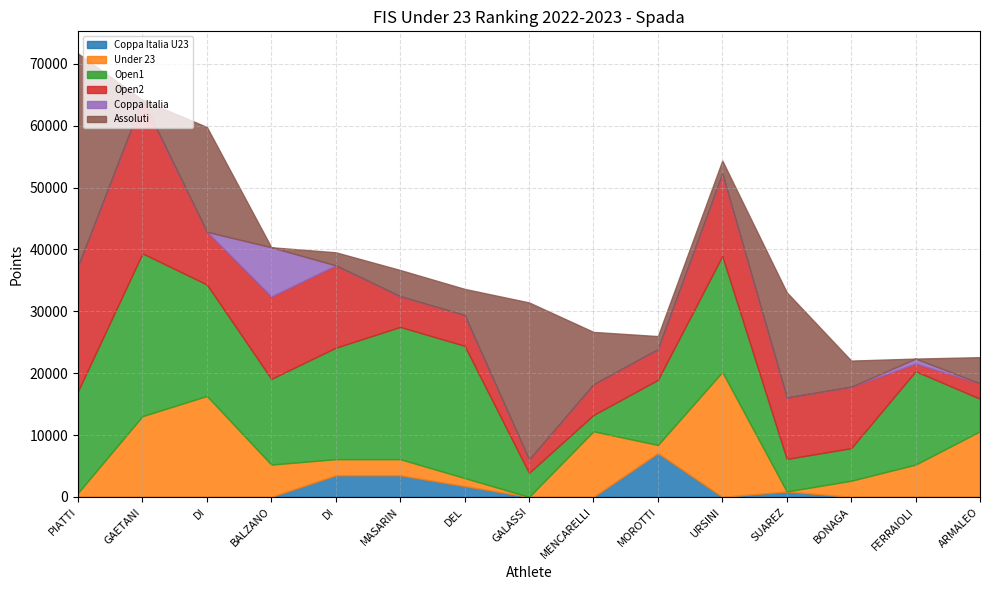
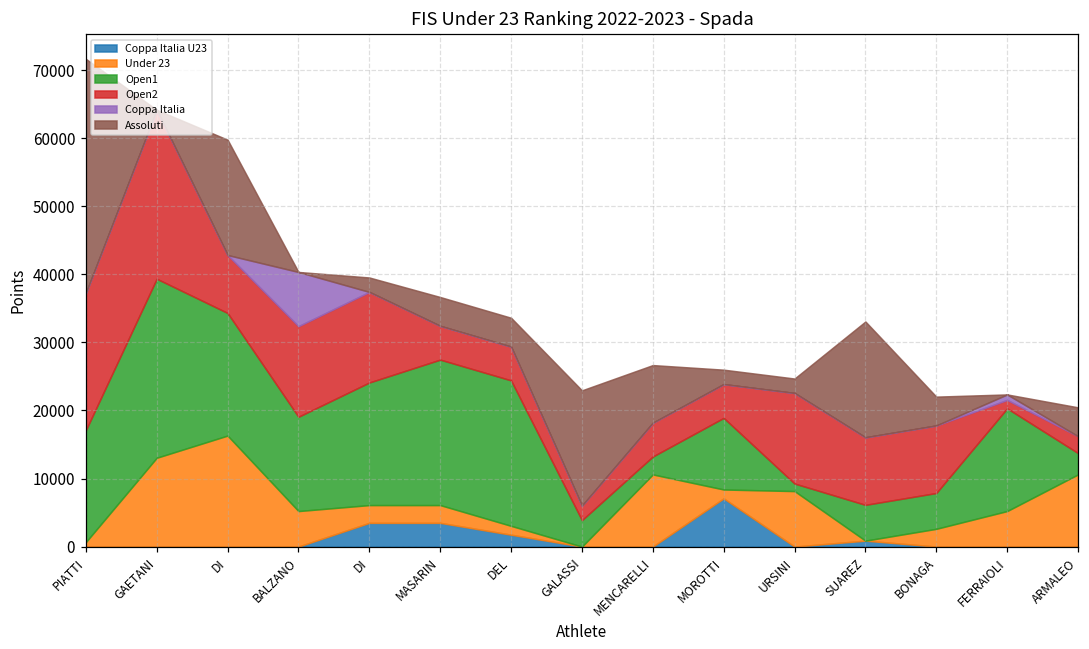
Assoluti, GALASSI: 25000 -> 17000
Under 23, URSINI: 20000 -> 8000
Open1, URSINI: 19000 -> 1000
Open1, ARMALEO: 5000 -> 3000
